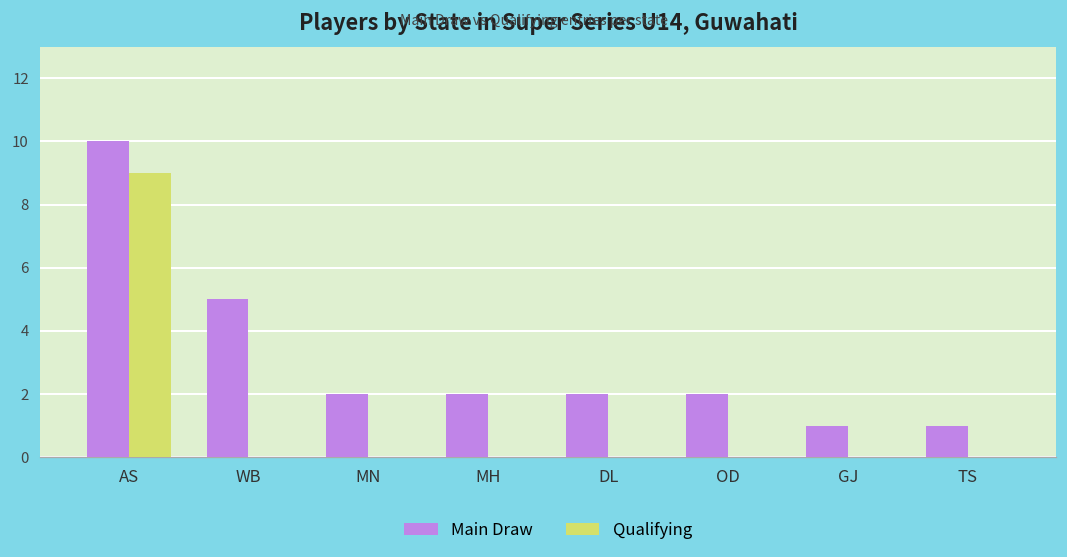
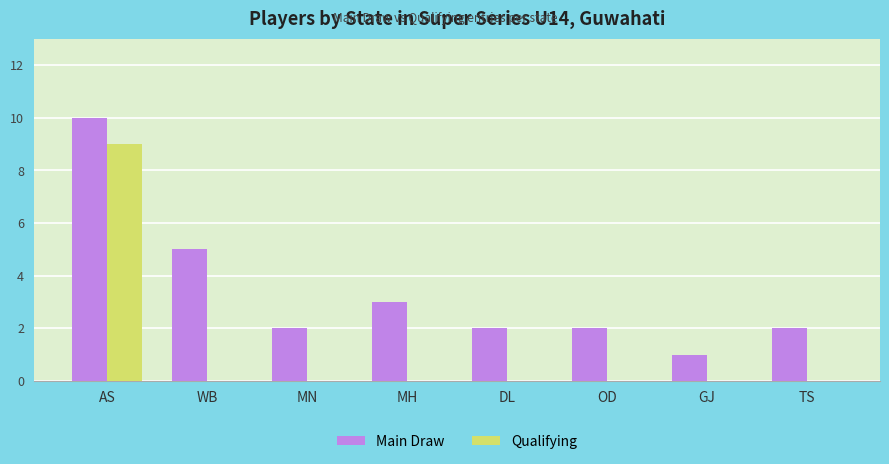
Main Draw, MH: 2 -> 3
Main Draw, TS: 1 -> 2
